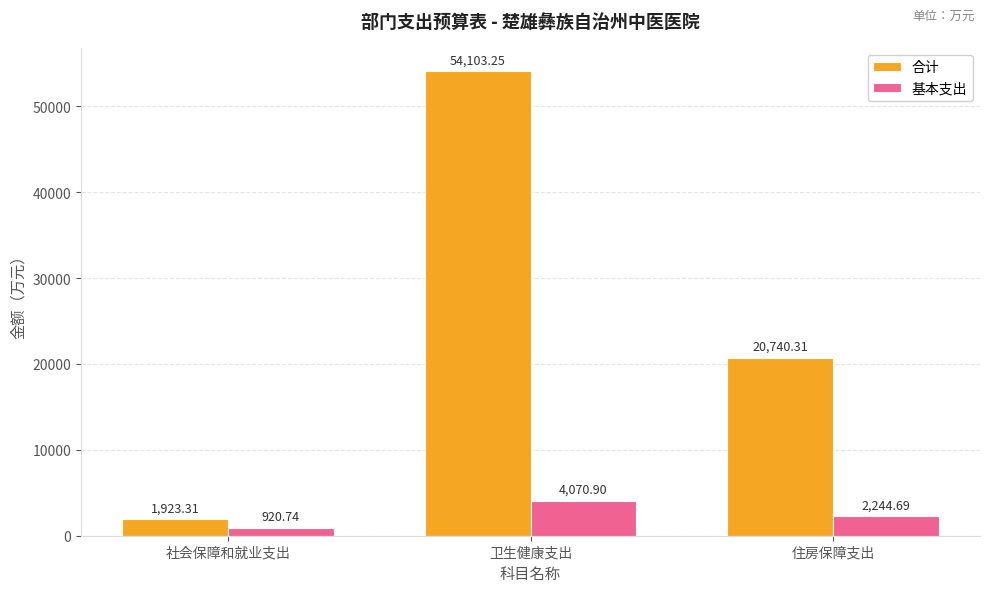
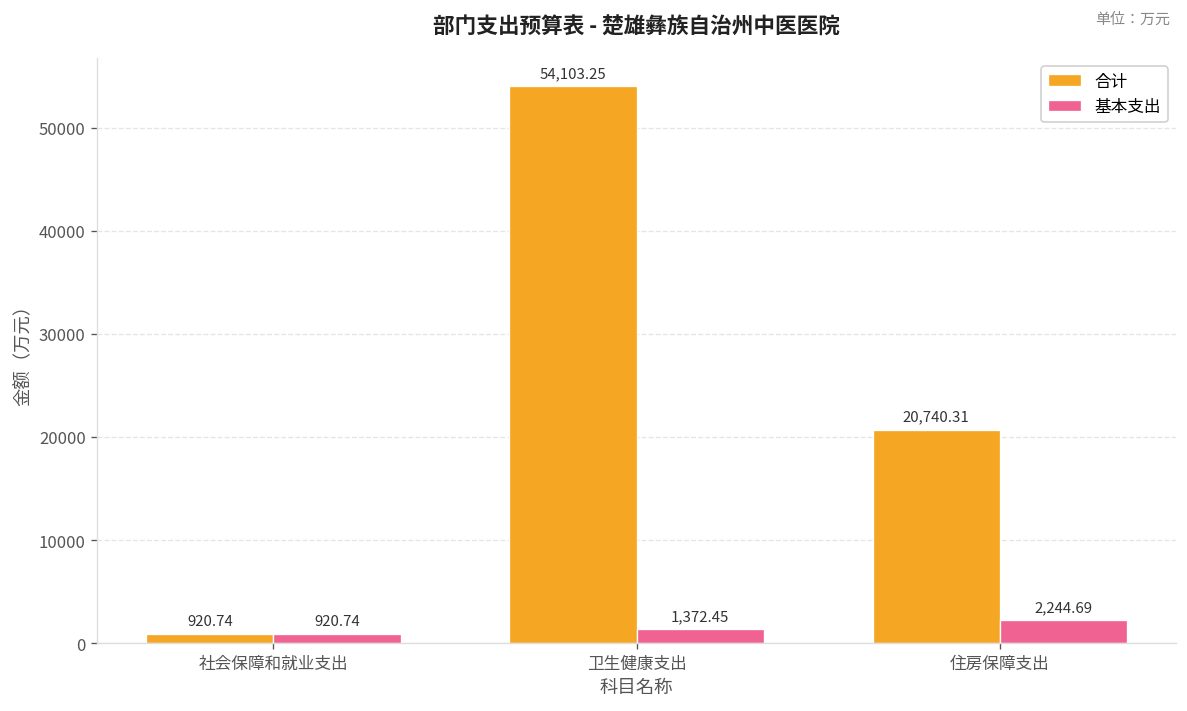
合计, 社会保障和就业支出: 1,923.31 -> 920.74
基本支出, 卫生健康支出: 4,070.90 -> 1,372.45
